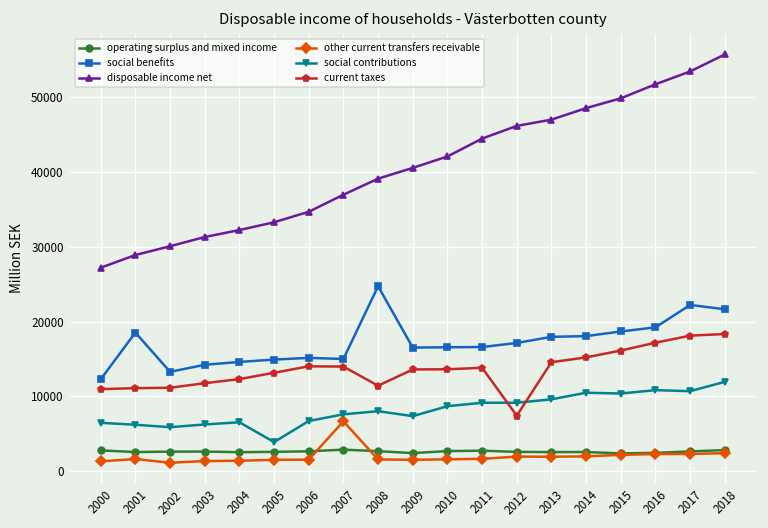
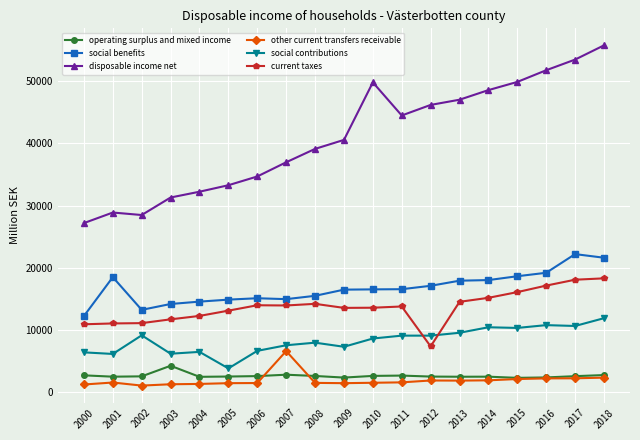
disposable income net, 2002: 30000 -> 28000
social contributions, 2002: 6000 -> 9000
operating surplus and mixed income, 2003: 3000 -> 4000
social benefits, 2008: 25000 -> 16000
current taxes, 2008: 11000 -> 14000
disposable income net, 2010: 42000 -> 50000
